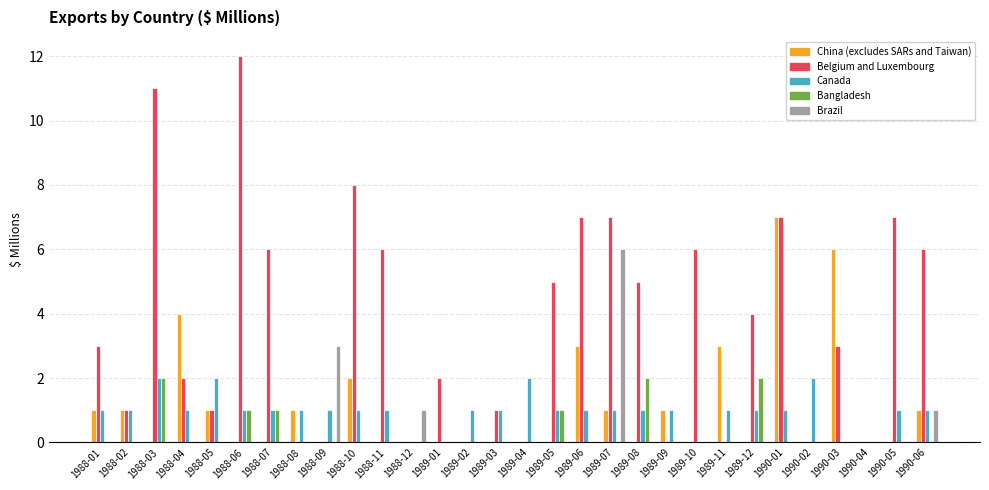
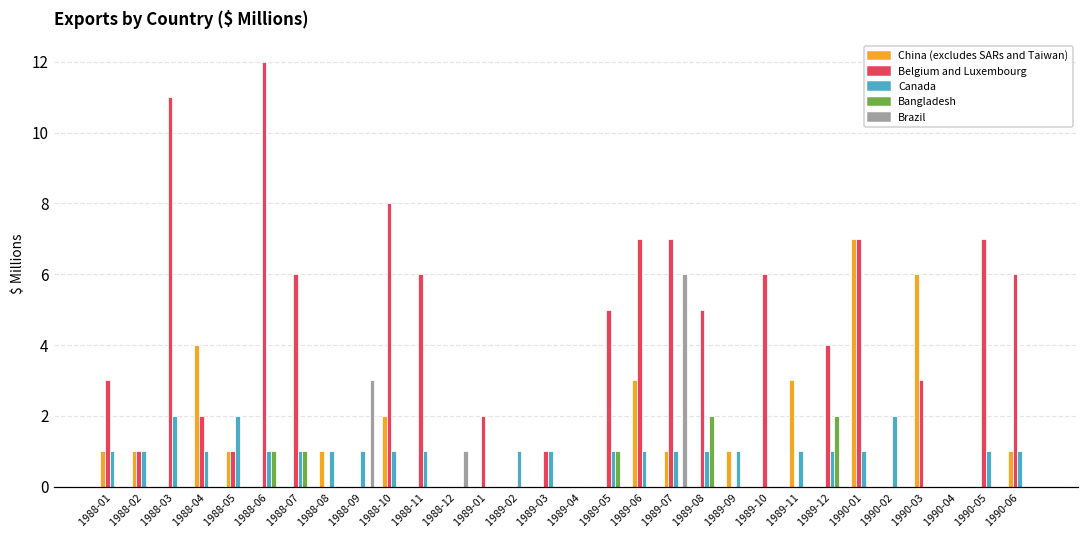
Bangladesh, 1988-03: 2 -> 0
Canada, 1989-04: 2 -> 0
Brazil, 1990-06: 1 -> 0
